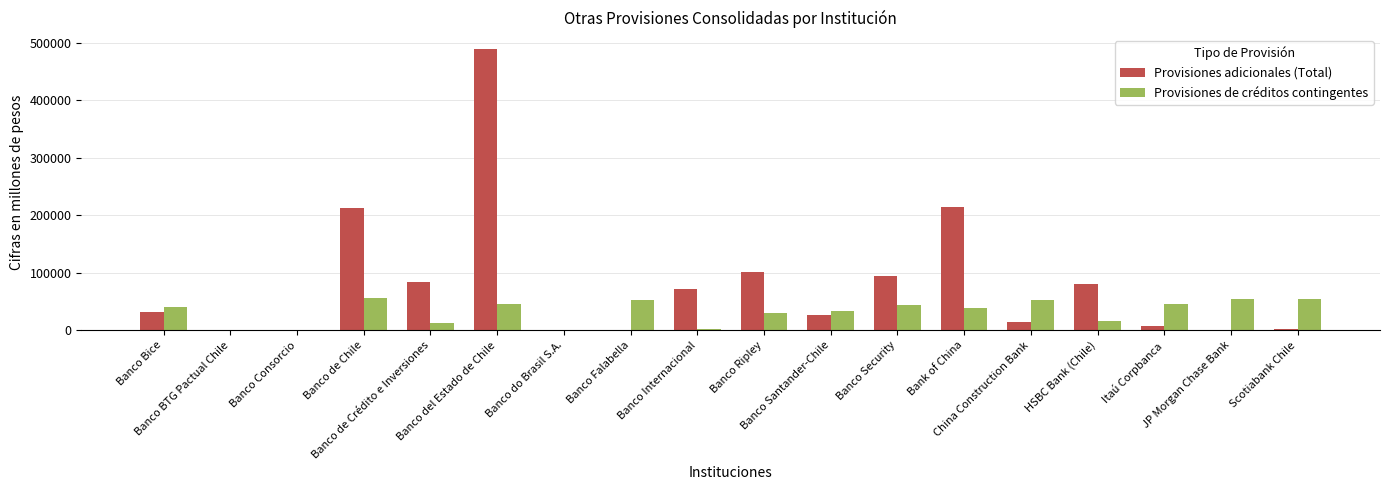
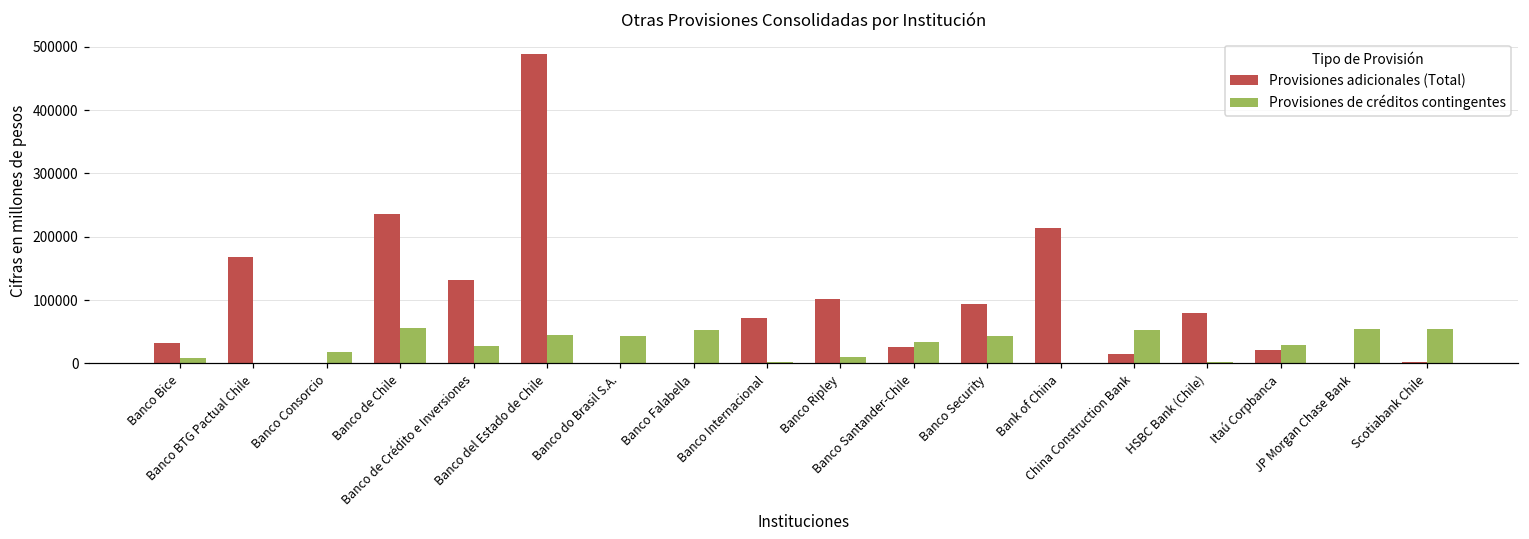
Provisiones de créditos contingentes, Banco Bice: 40000 -> 10000
Provisiones adicionales (Total), Banco BTG Pactual Chile: 0 -> 170000
Provisiones de créditos contingentes, Banco Consorcio: 0 -> 20000
Provisiones adicionales (Total), Banco de Chile: 210000 -> 240000
Provisiones adicionales (Total), Banco de Crédito e Inversiones: 80000 -> 130000
Provisiones de créditos contingentes, Banco de Crédito e Inversiones: 10000 -> 30000
Provisiones de créditos contingentes, Banco do Brasil S.A.: 0 -> 40000
Provisiones de créditos contingentes, Banco Ripley: 30000 -> 10000
Provisiones de créditos contingentes, Bank of China: 40000 -> 0
Provisiones de créditos contingentes, HSBC Bank (Chile): 20000 -> 0
Provisiones adicionales (Total), Itaú Corpbanca: 10000 -> 20000
Provisiones de créditos contingentes, Itaú Corpbanca: 50000 -> 30000
